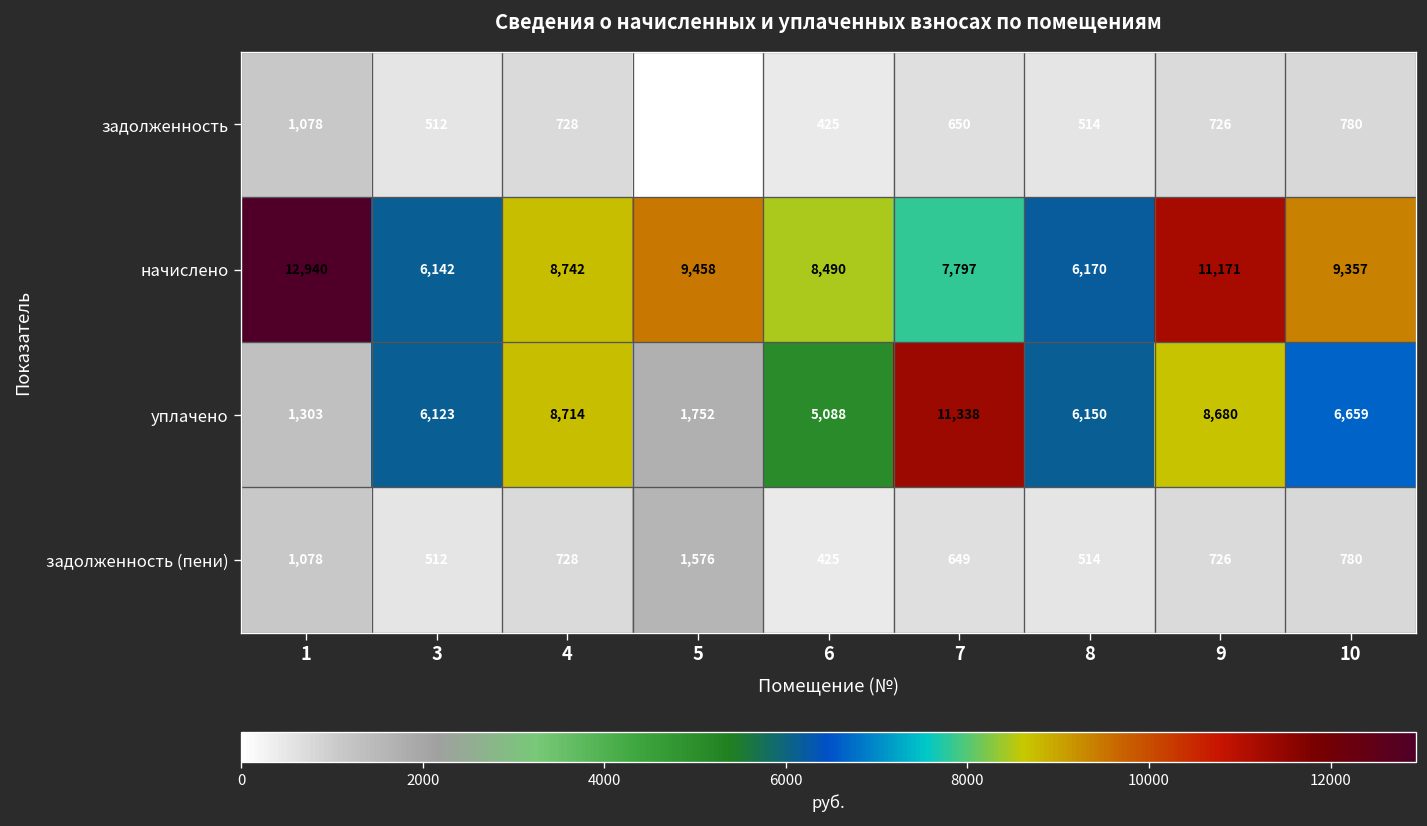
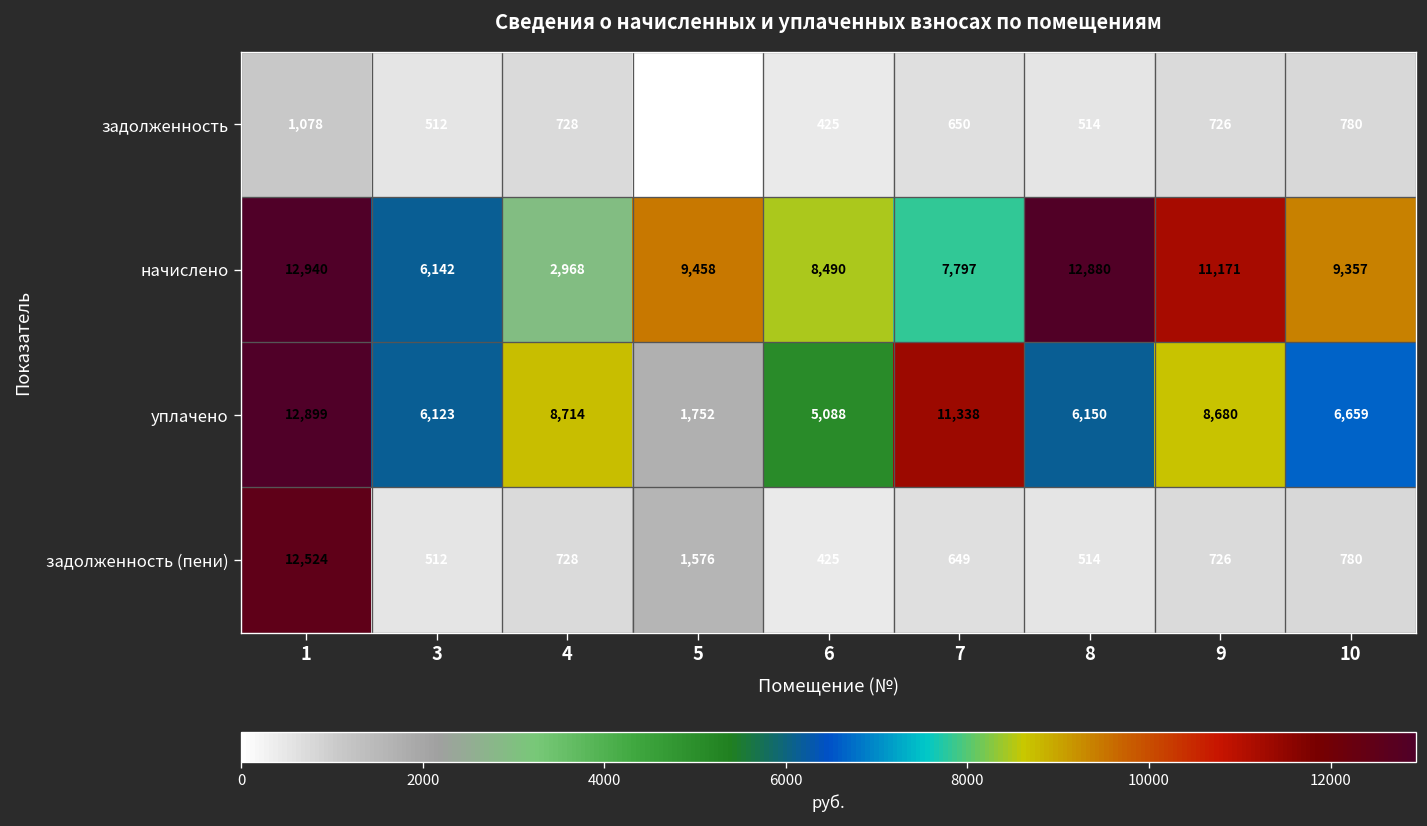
начислено, 4: 8,742 -> 2,968
начислено, 8: 6,170 -> 12,880
уплачено, 1: 1,303 -> 12,899
задолженность (пени), 1: 1,078 -> 12,524
